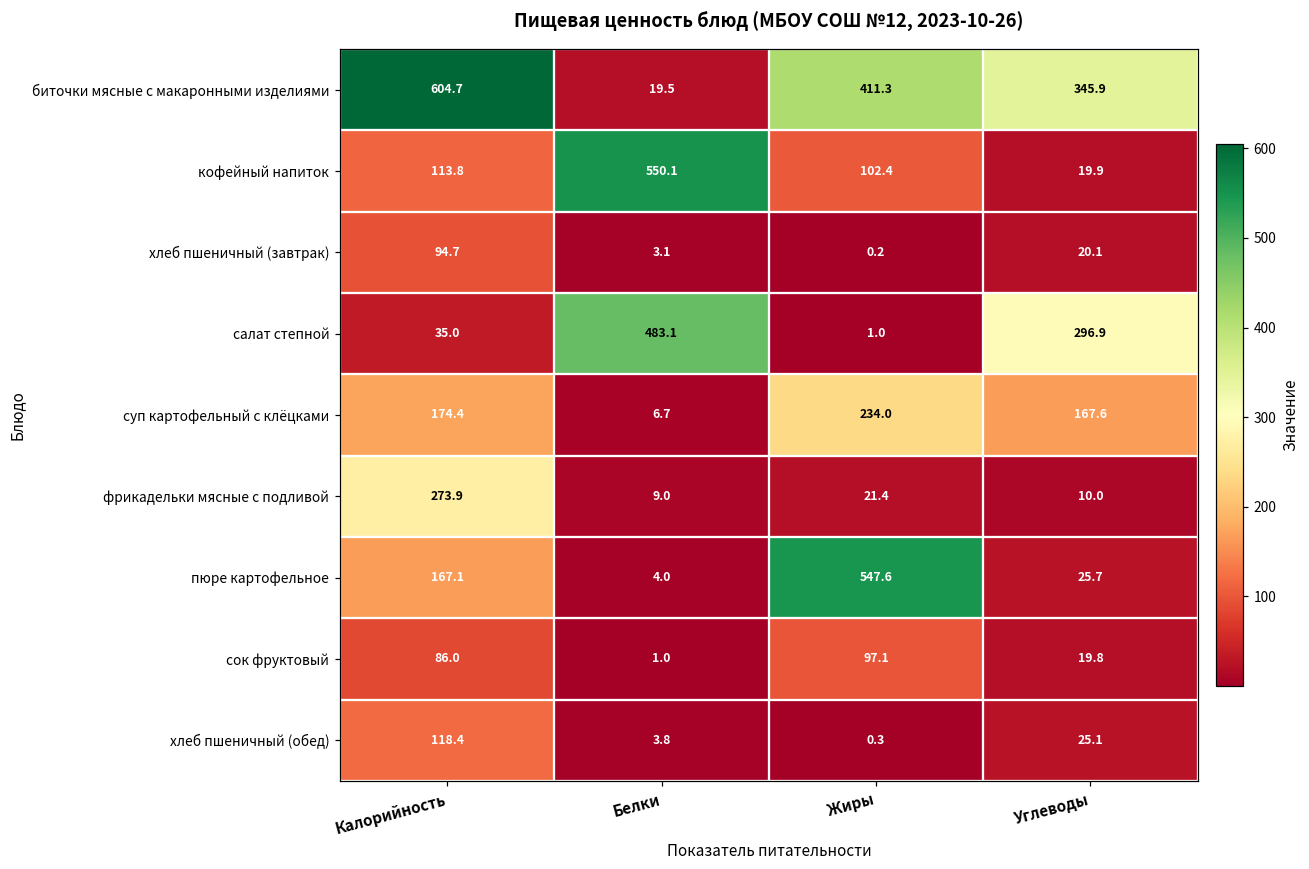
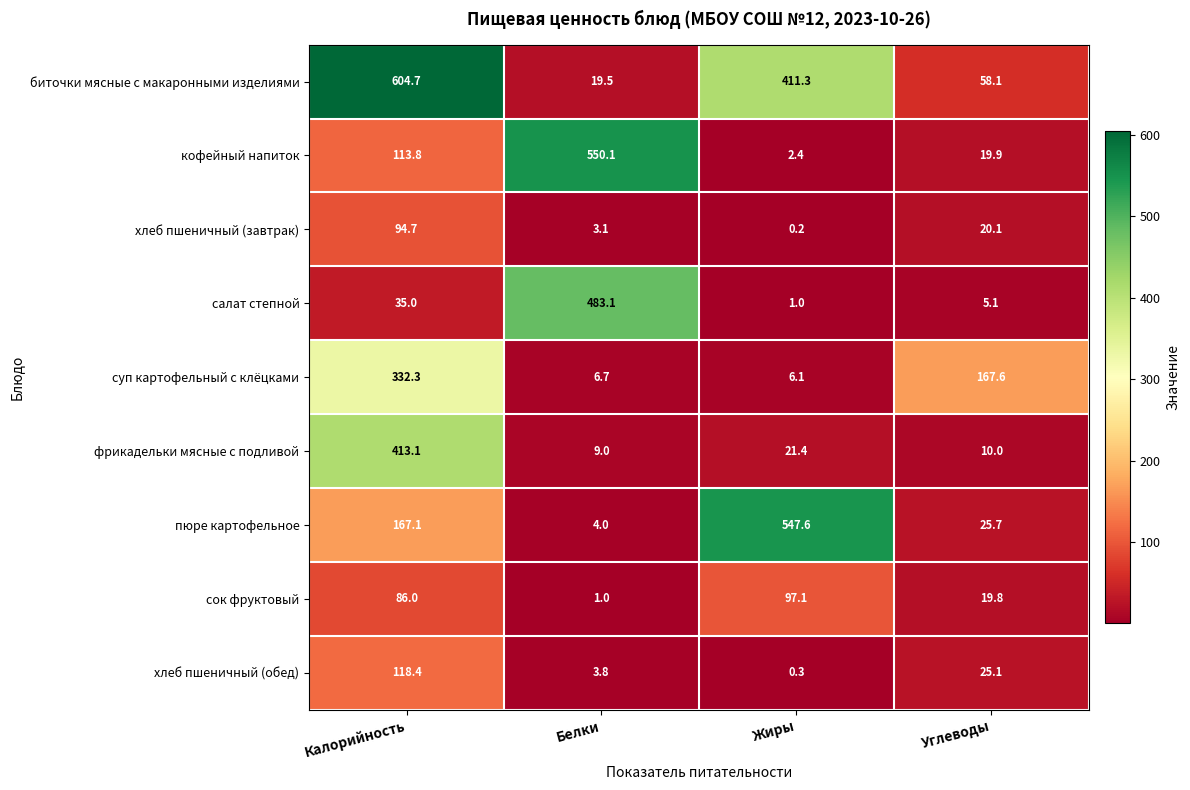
биточки мясные с макаронными изделиями, Углеводы: 345.9 -> 58.1
кофейный напиток, Жиры: 102.4 -> 2.4
салат степной, Углеводы: 296.9 -> 5.1
суп картофельный с клёцками, Калорийность: 174.4 -> 332.3
суп картофельный с клёцками, Жиры: 234.0 -> 6.1
фрикадельки мясные с подливой, Калорийность: 273.9 -> 413.1
